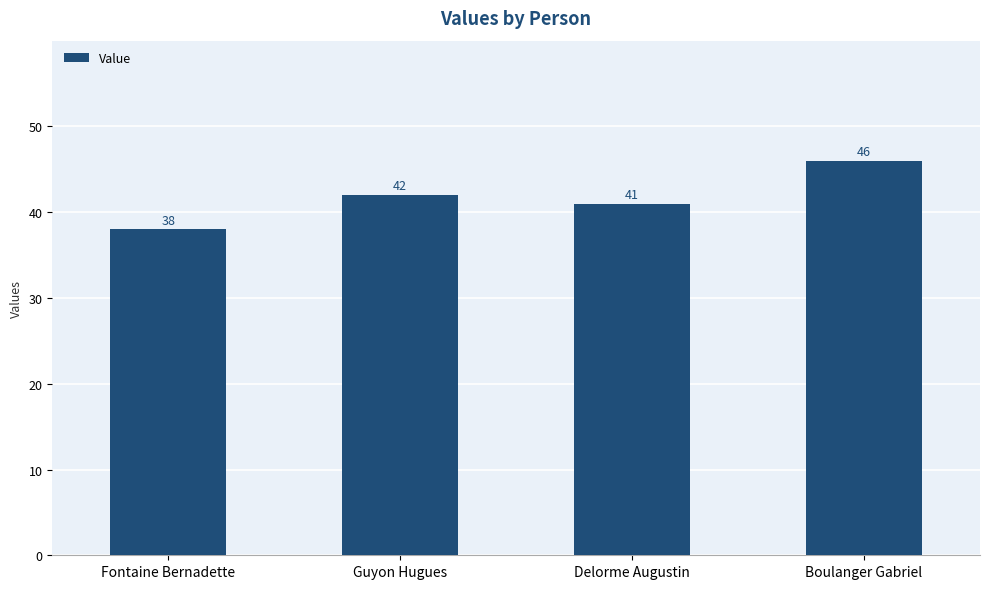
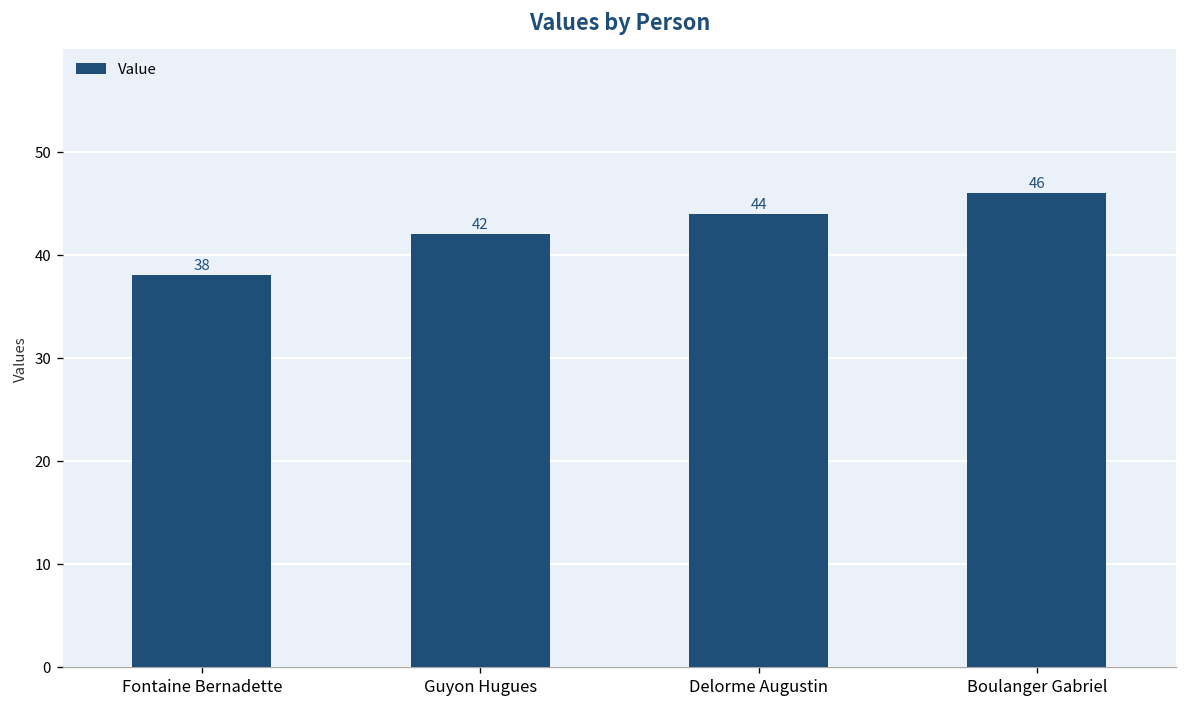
Delorme Augustin: 41 -> 44
